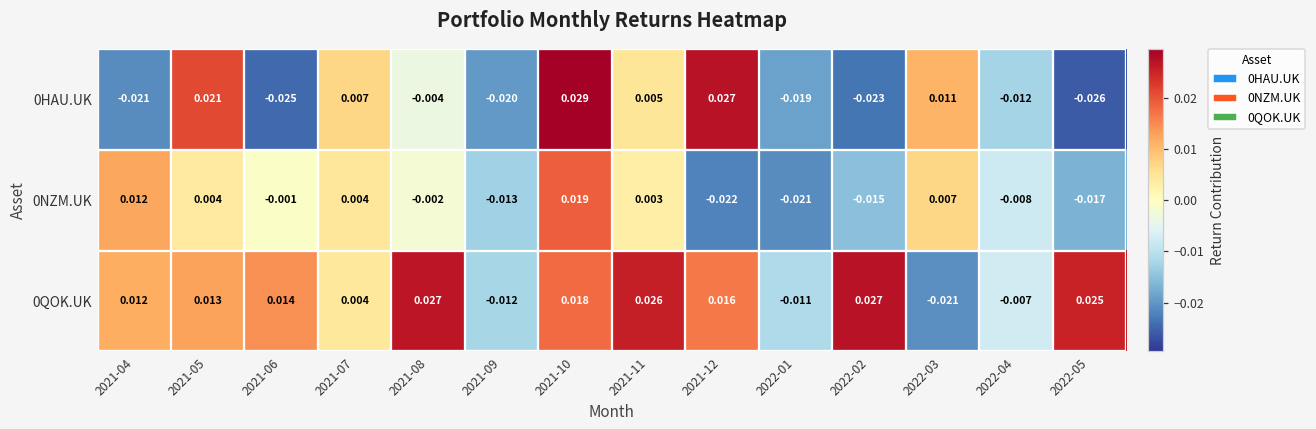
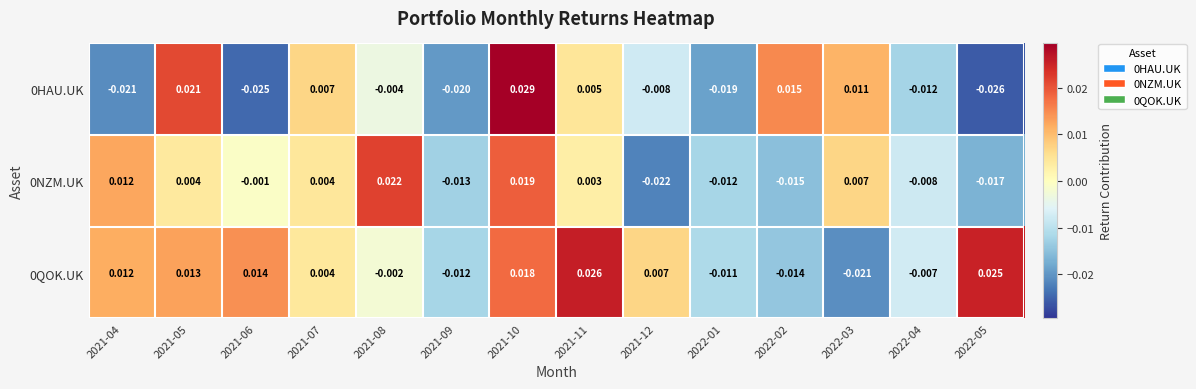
0HAU.UK, 2021-12: 0.027 -> -0.008
0HAU.UK, 2022-02: -0.023 -> 0.015
0NZM.UK, 2021-08: -0.002 -> 0.022
0NZM.UK, 2022-01: -0.021 -> -0.012
0QOK.UK, 2021-08: 0.027 -> -0.002
0QOK.UK, 2021-12: 0.016 -> 0.007
0QOK.UK, 2022-02: 0.027 -> -0.014
